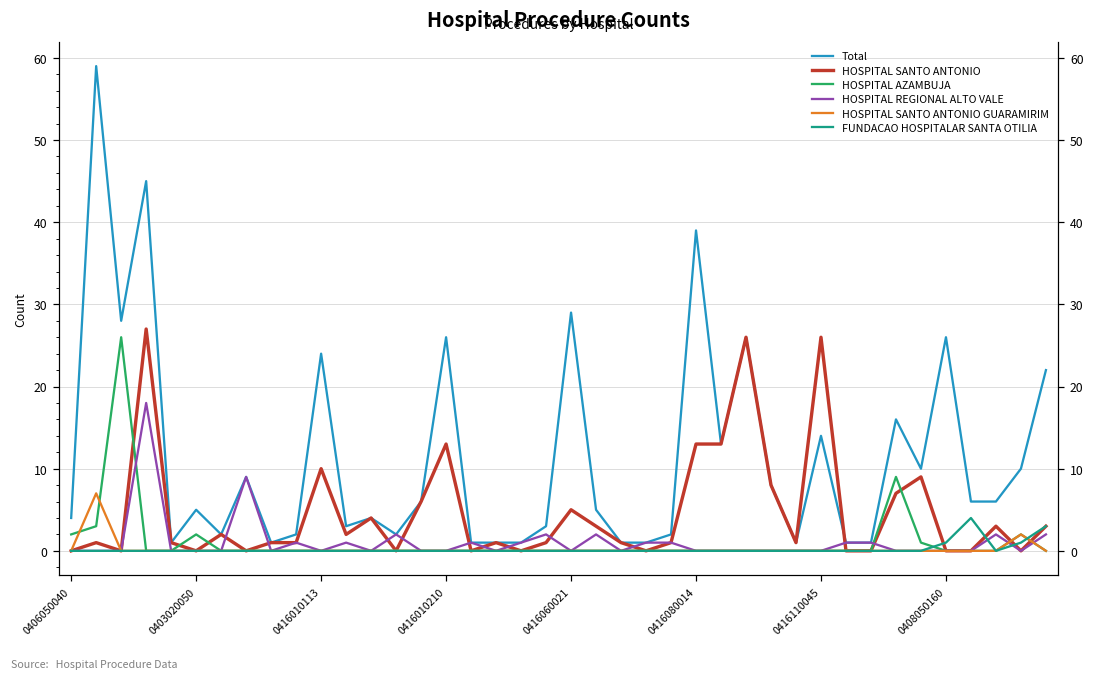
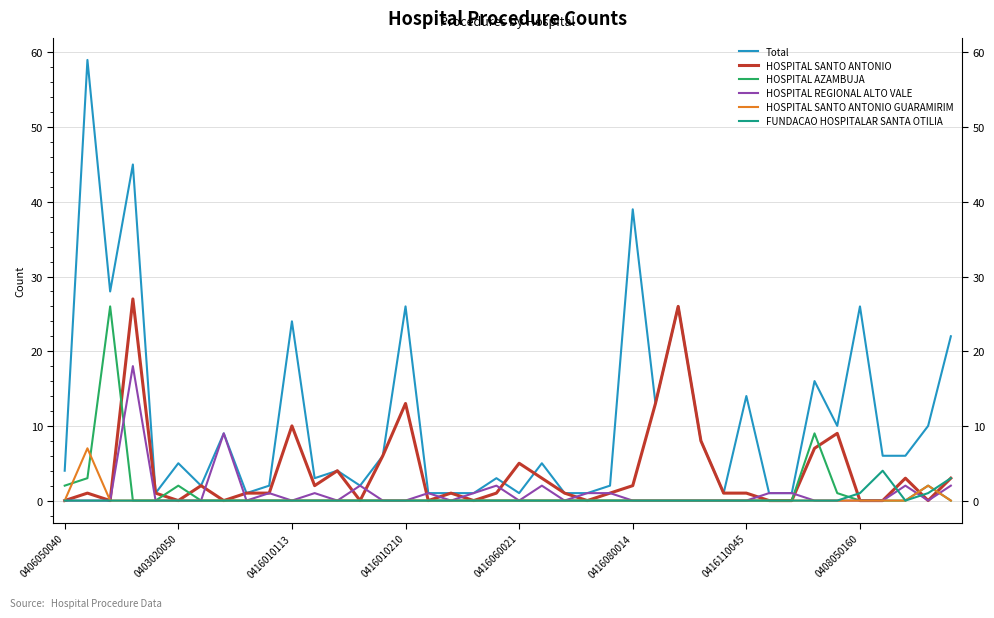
Total, 0416060021: 29 -> 1
HOSPITAL SANTO ANTONIO, 0416080014: 13 -> 2
HOSPITAL SANTO ANTONIO, 0416110045: 26 -> 1
